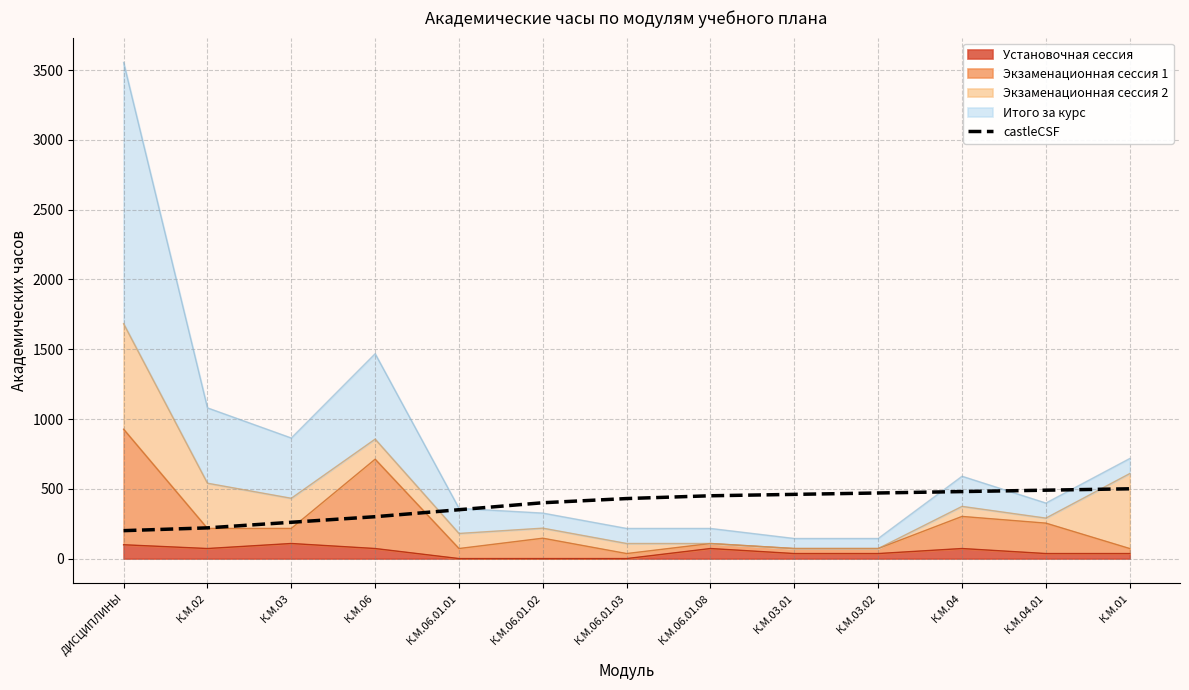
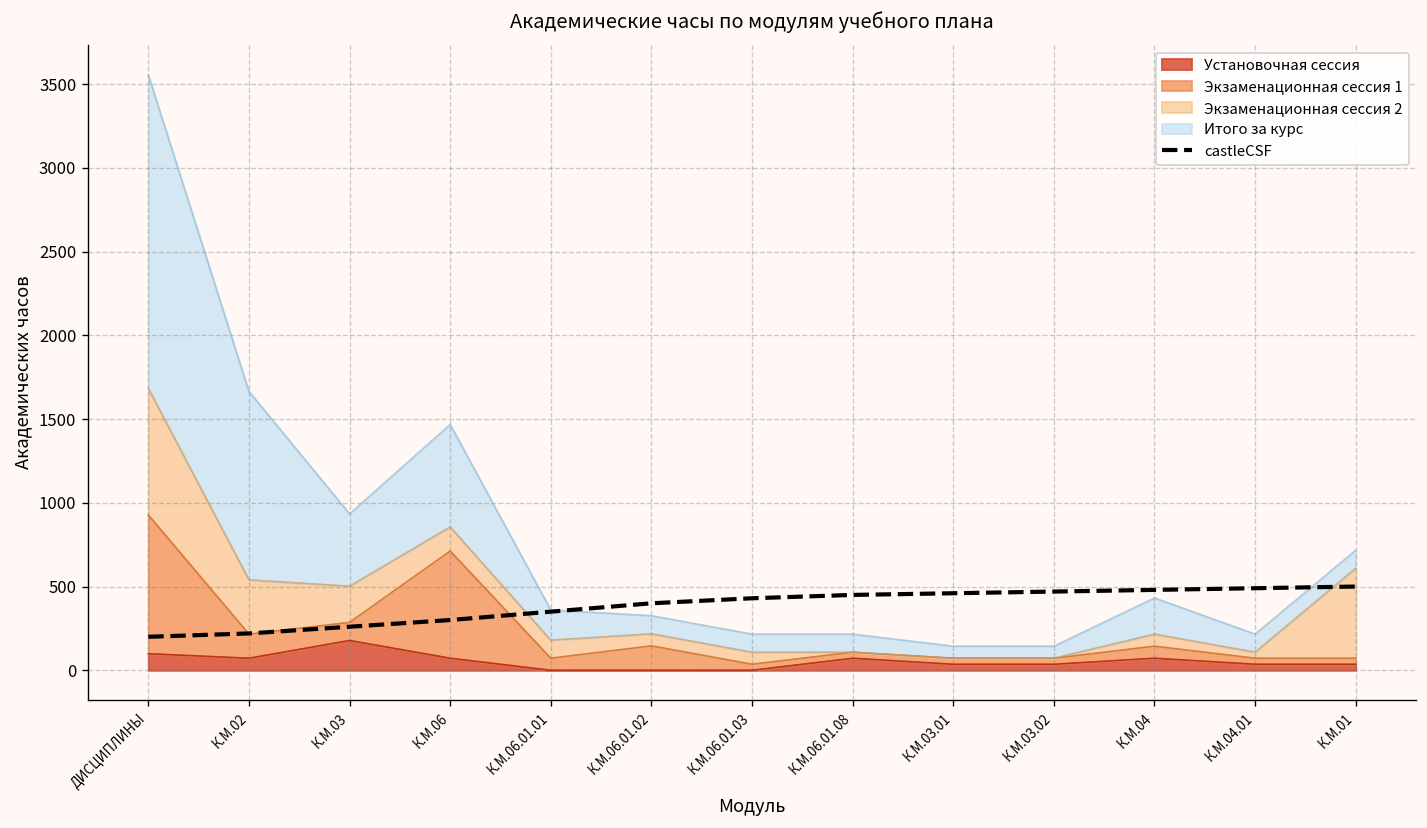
Итого за курс, К.М.02: 540 -> 1130
Установочная сессия, К.М.03: 110 -> 180
Экзаменационная сессия 1, К.М.04: 230 -> 70
Экзаменационная сессия 1, К.М.04.01: 220 -> 40
